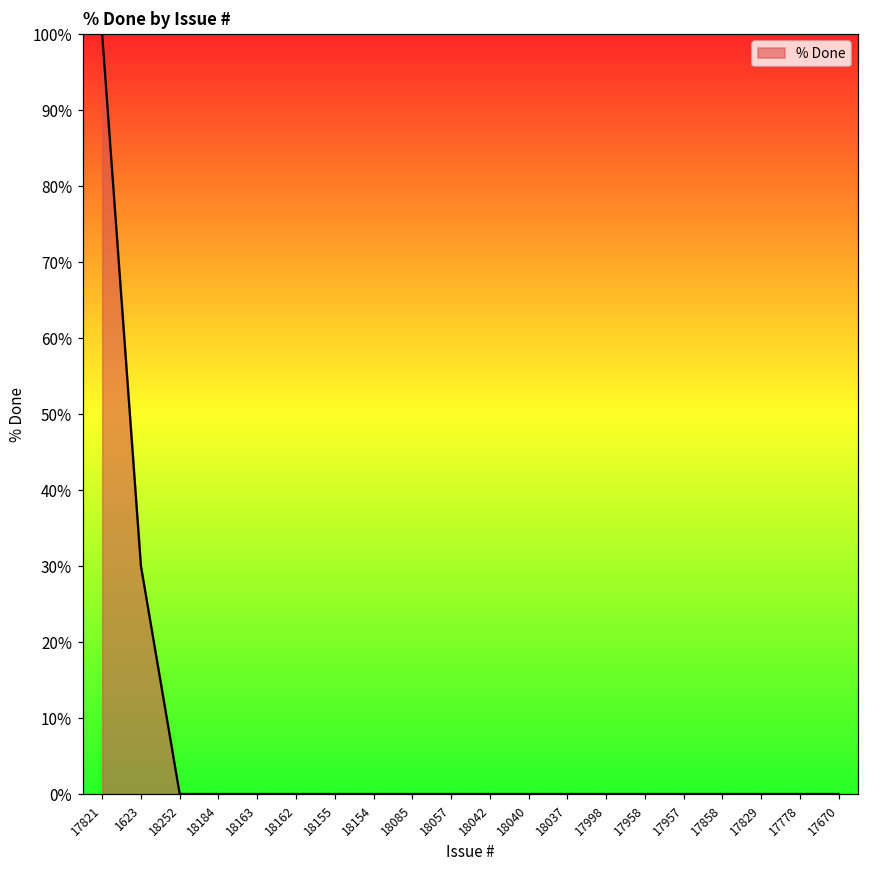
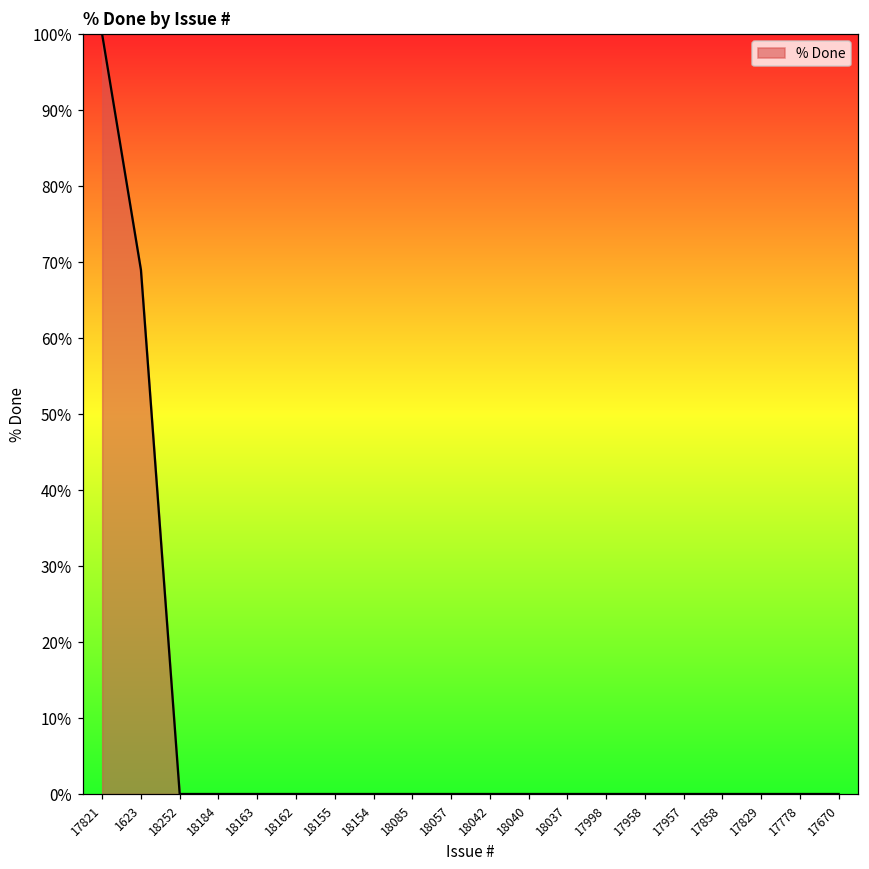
1623: 30% -> 69%
